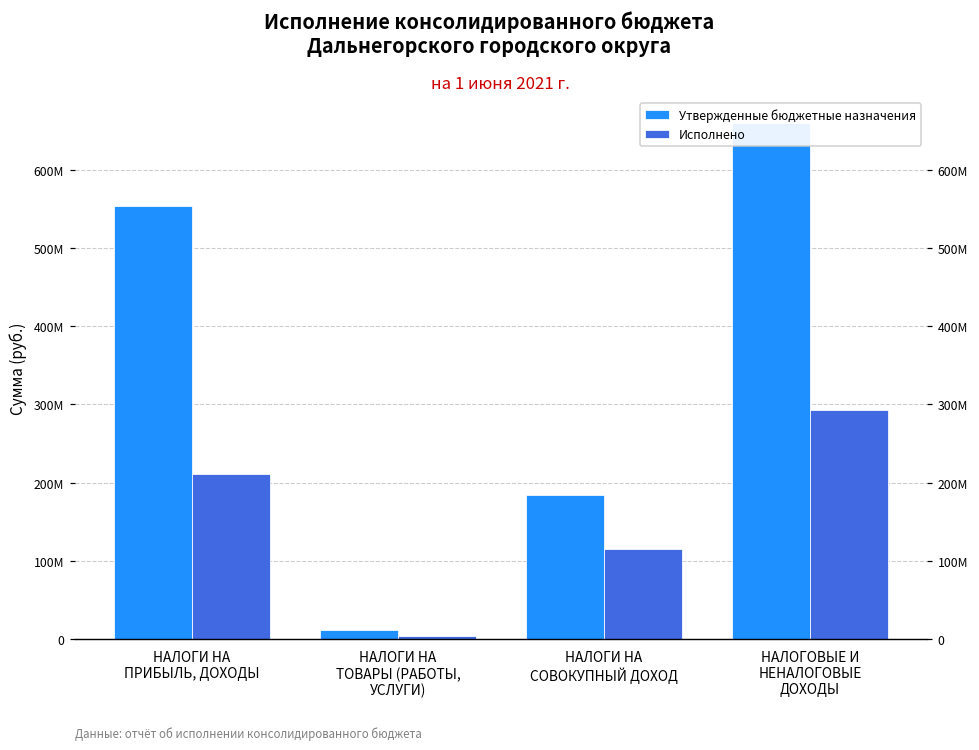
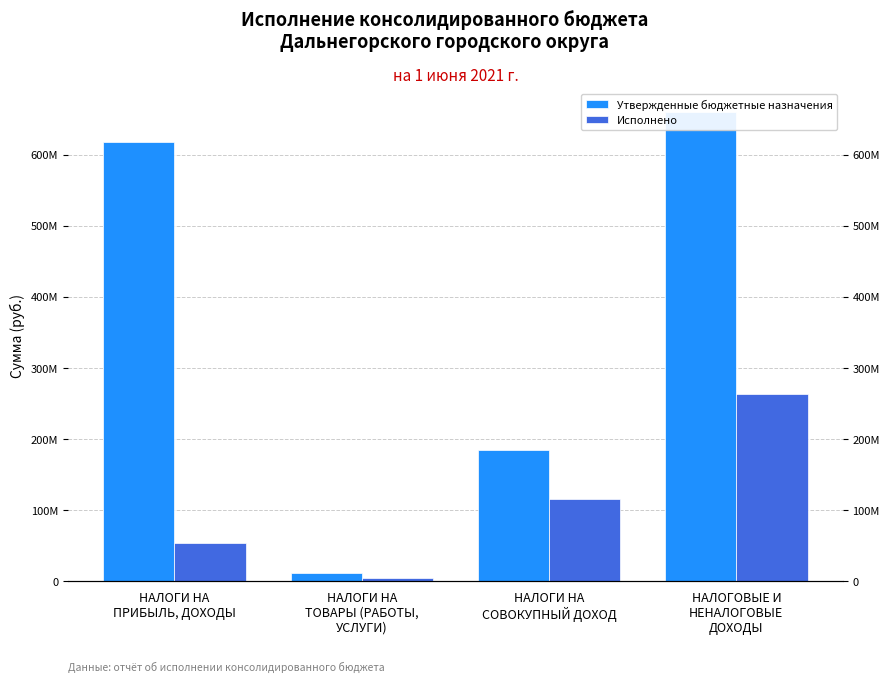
Утвержденные бюджетные назначения, НАЛОГИ НА ПРИБЫЛЬ, ДОХОДЫ: 550М -> 620М
Исполнено, НАЛОГИ НА ПРИБЫЛЬ, ДОХОДЫ: 210М -> 50М
Исполнено, НАЛОГОВЫЕ И НЕНАЛОГОВЫЕ ДОХОДЫ: 290М -> 260М
